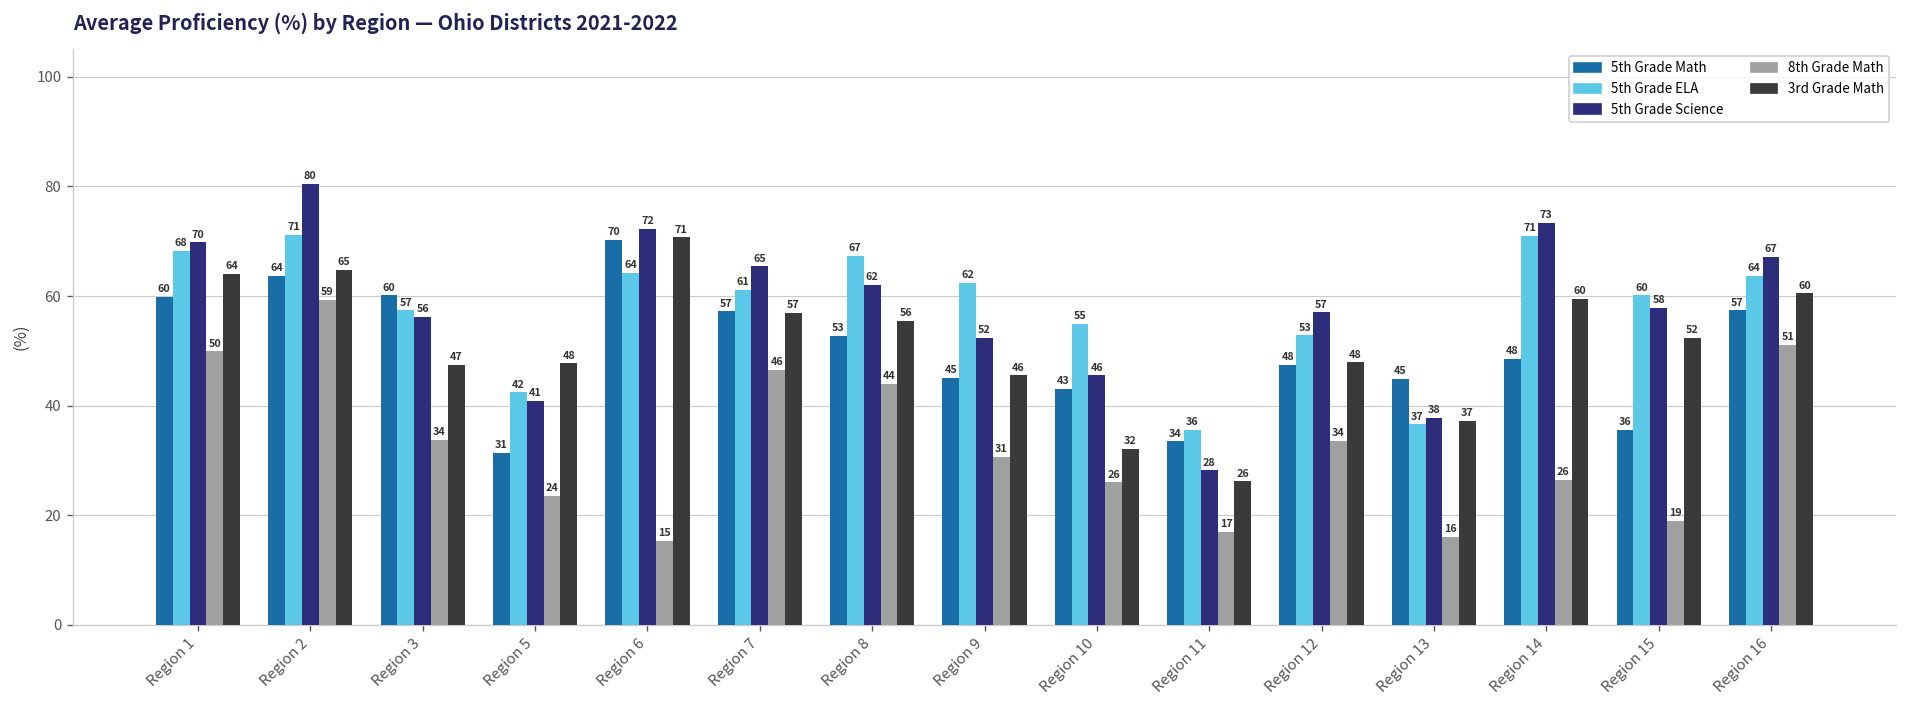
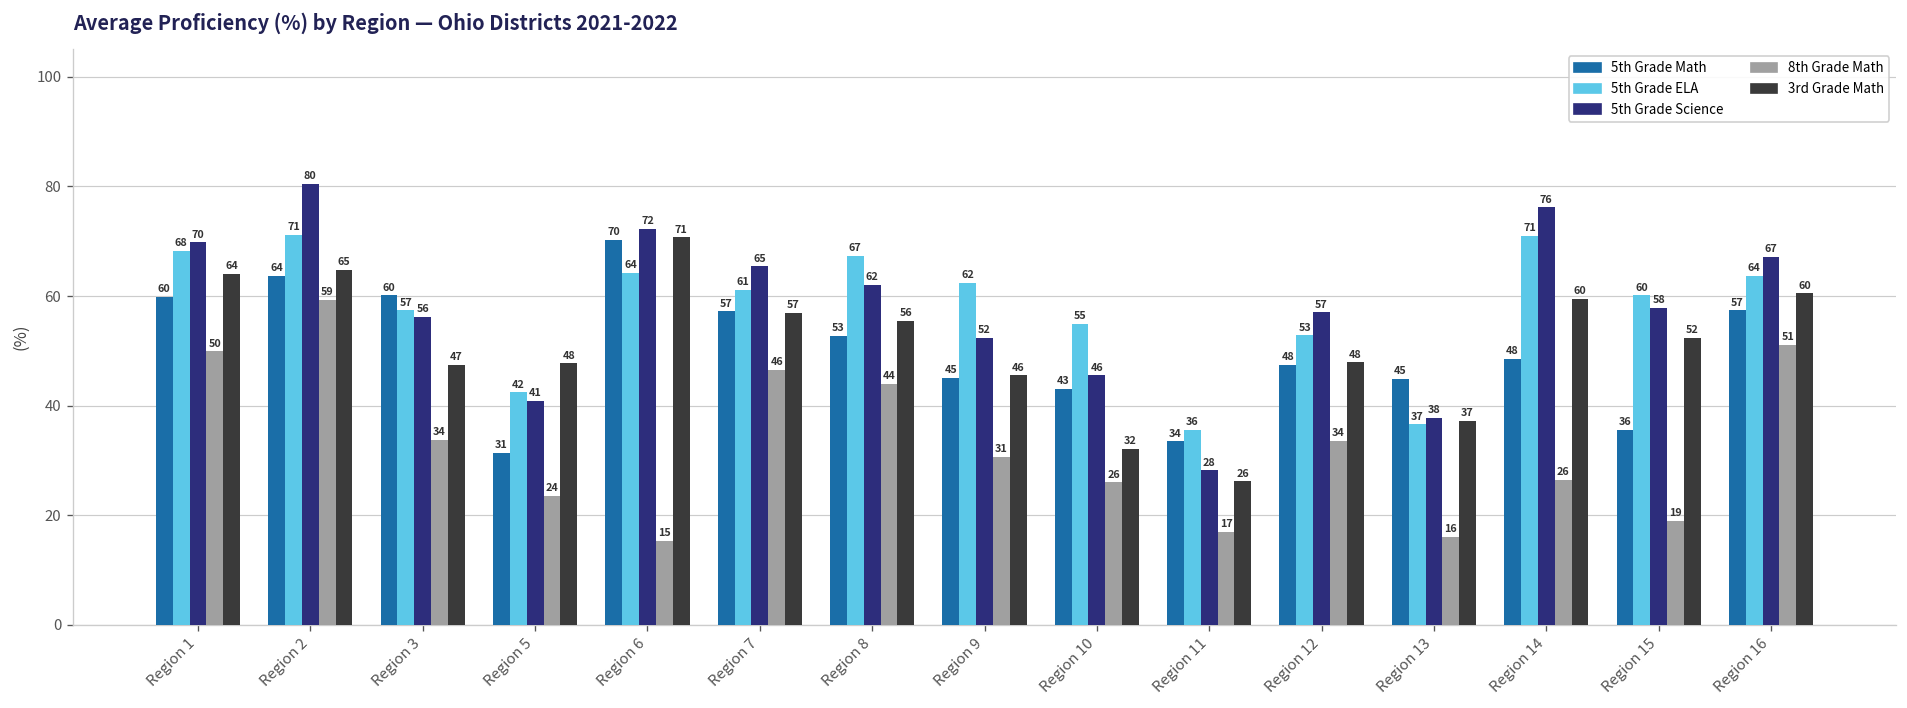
5th Grade Science, Region 14: 73 -> 76
